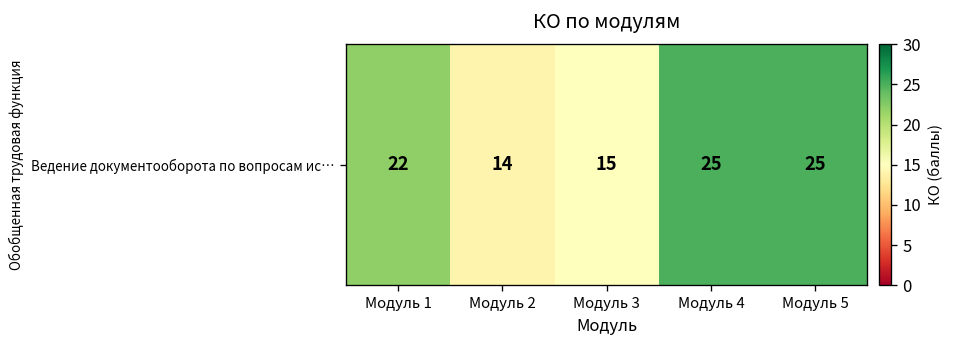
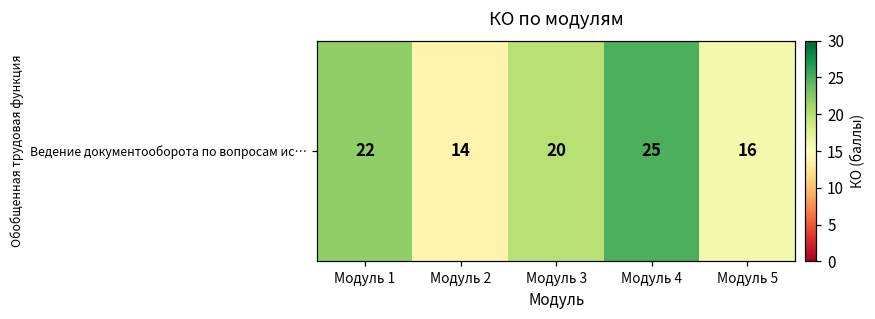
Ведение документооборота по вопросам ис…, Модуль 3: 15 -> 20
Ведение документооборота по вопросам ис…, Модуль 5: 25 -> 16
